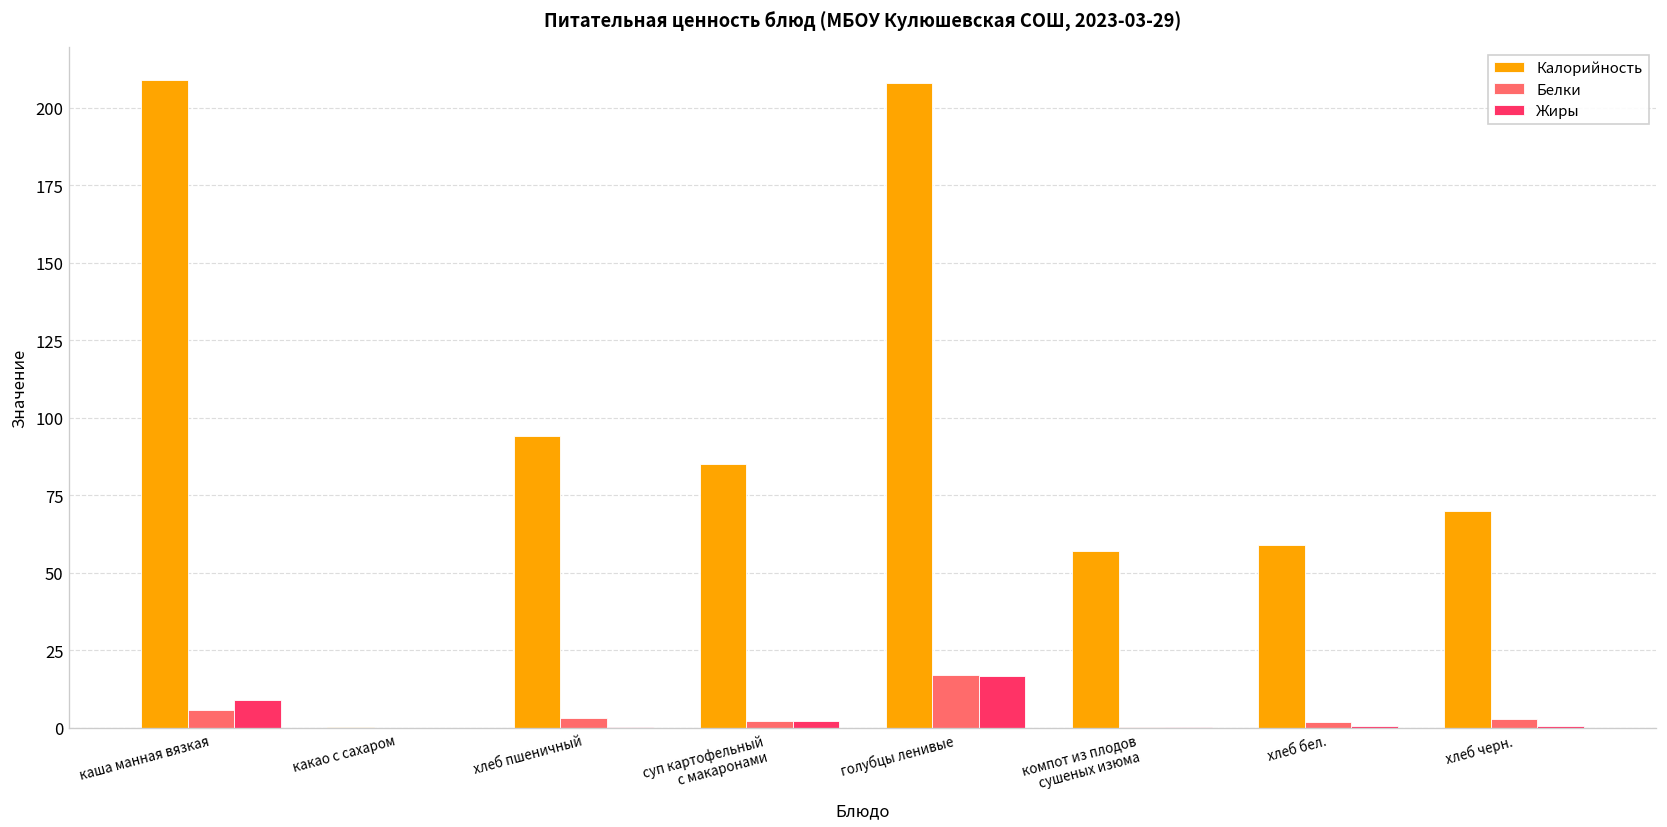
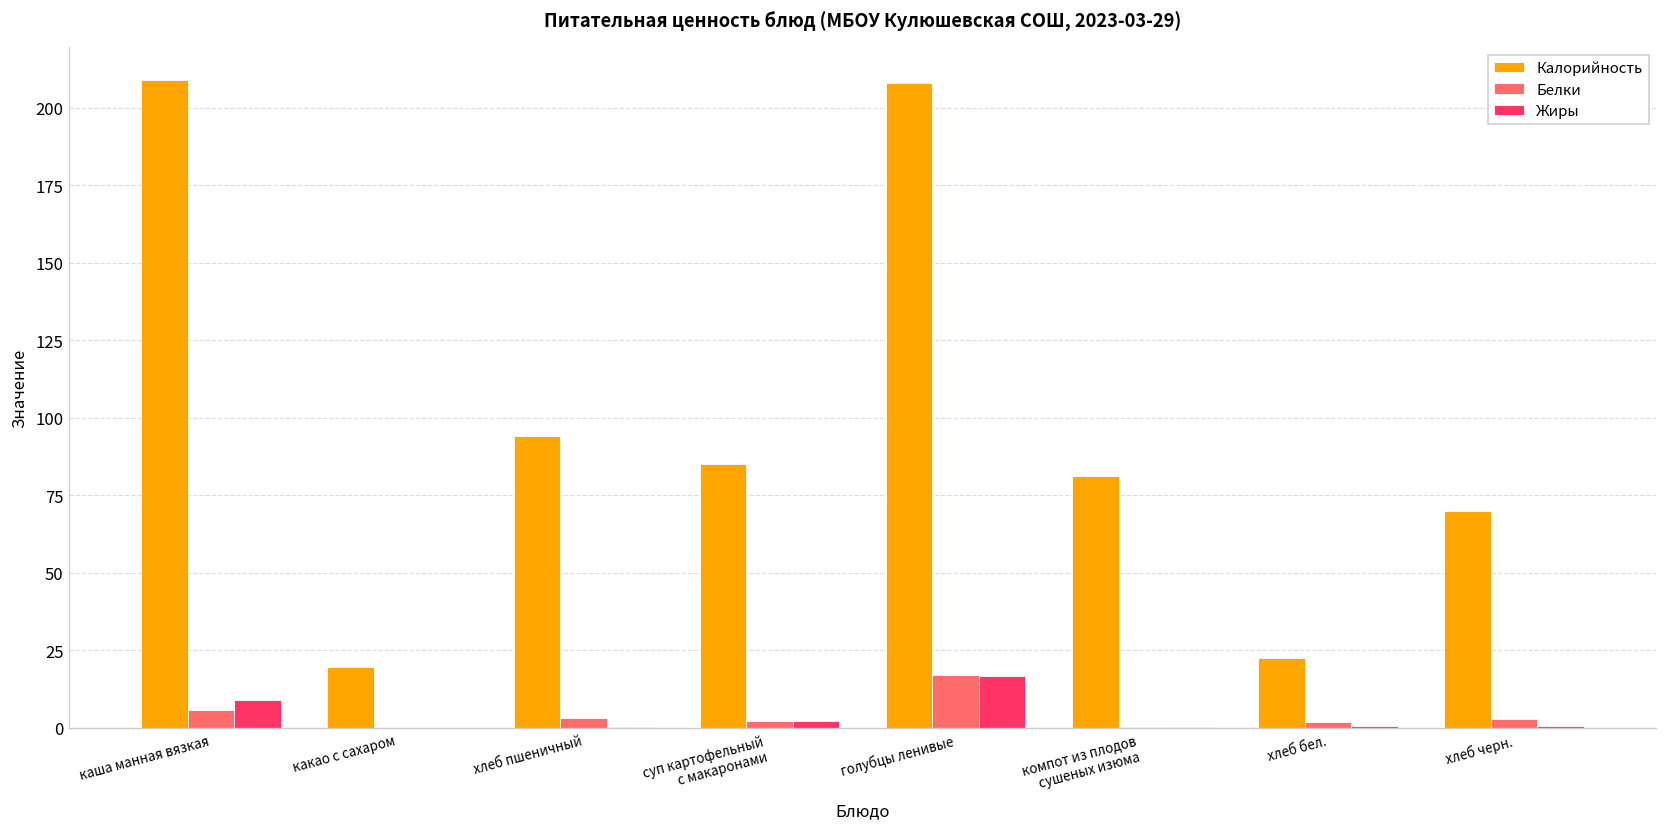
Калорийность, какао с сахаром: 0 -> 20
Калорийность, компот из плодов сушеных изюма: 57 -> 81
Калорийность, хлеб бел.: 59 -> 22
